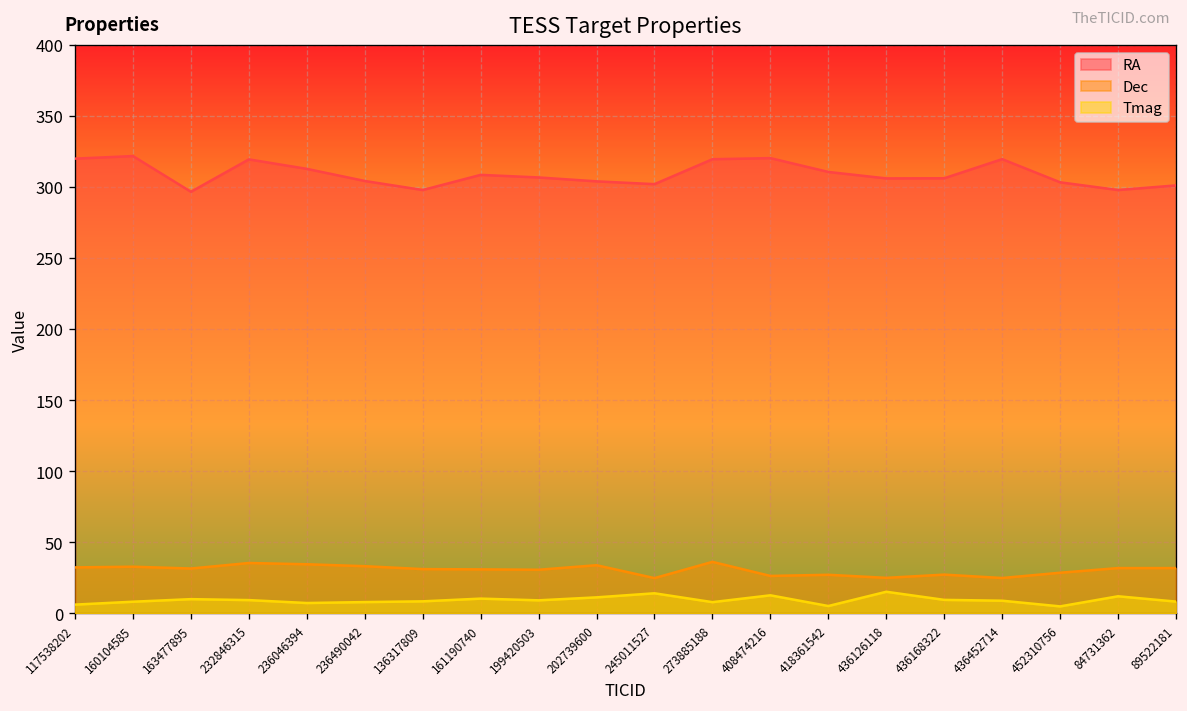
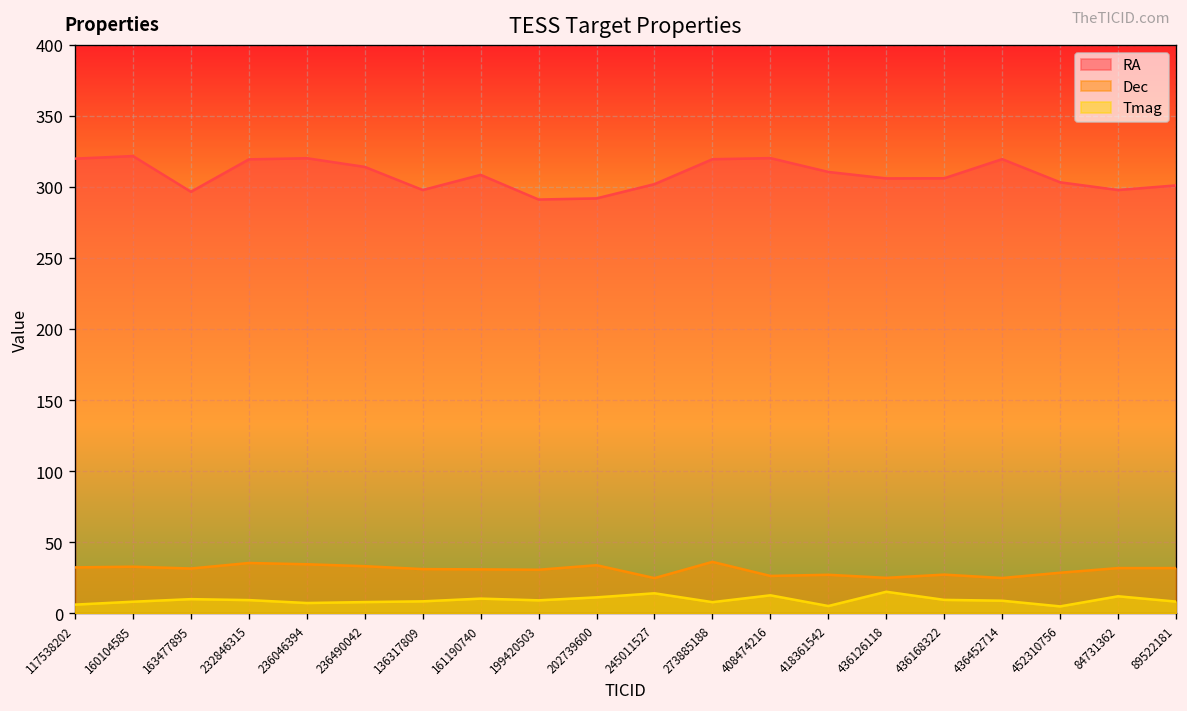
RA, 236046394: 313 -> 321
RA, 236490042: 304 -> 314
RA, 199420503: 307 -> 291
RA, 202739600: 304 -> 292
